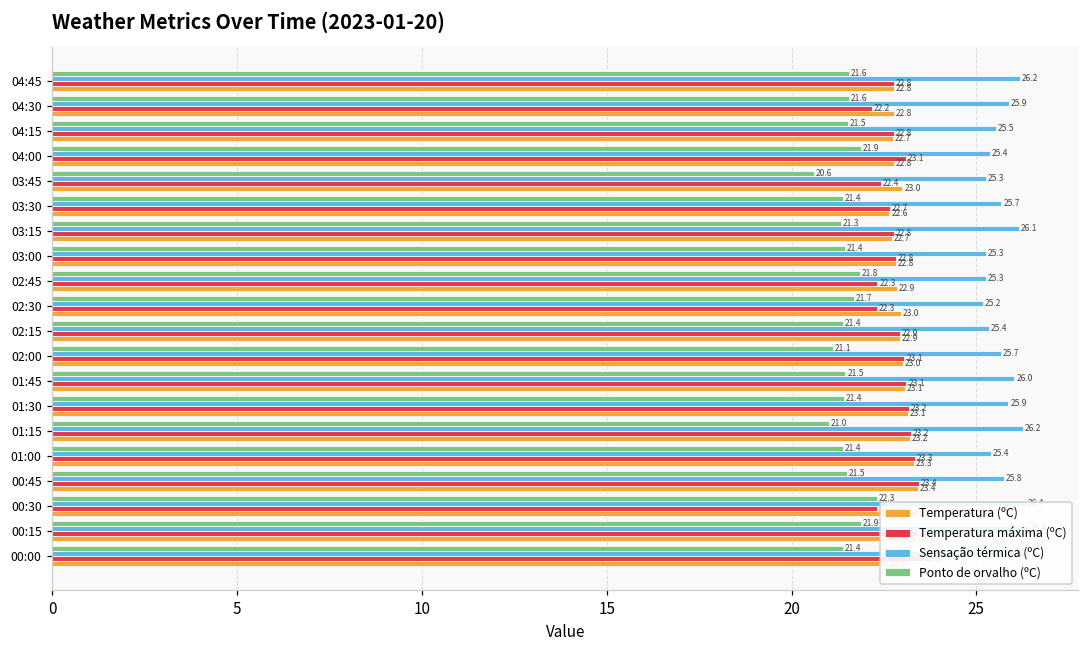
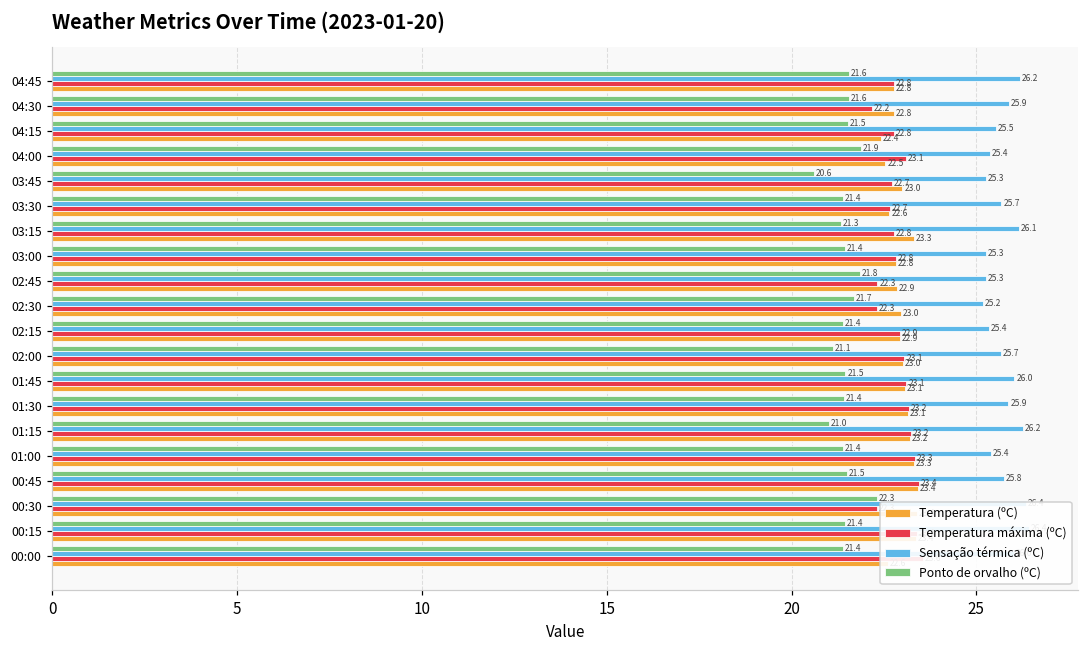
Temperatura (ºC), 04:15: 22.7 -> 22.4
Temperatura (ºC), 04:00: 22.8 -> 22.5
Temperatura máxima (ºC), 03:45: 22.4 -> 22.7
Temperatura (ºC), 03:15: 22.7 -> 23.3
Ponto de orvalho (ºC), 00:15: 21.9 -> 21.4
